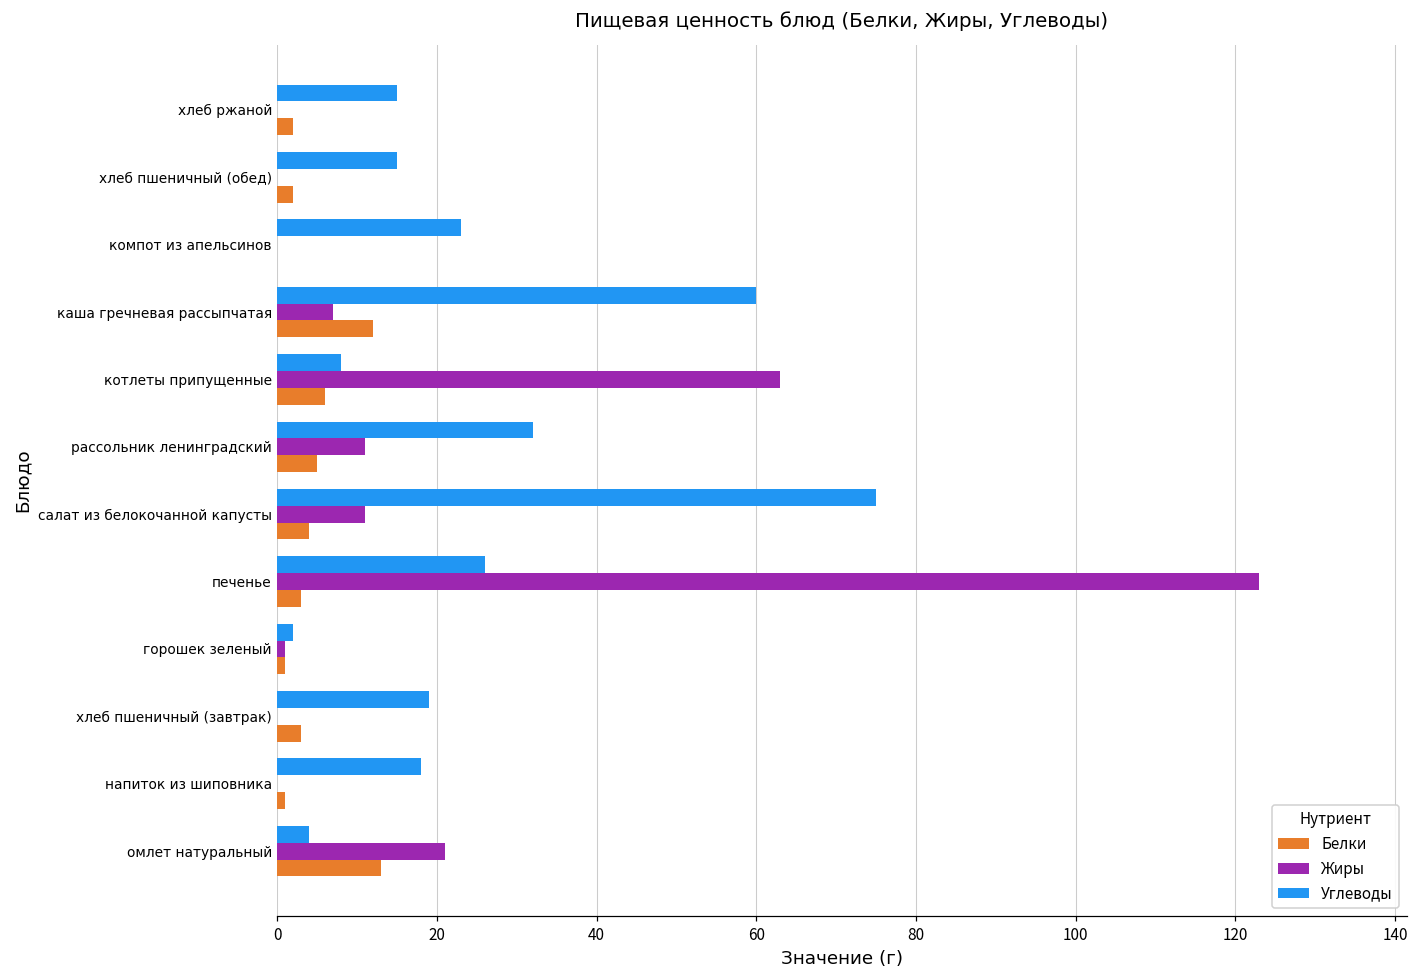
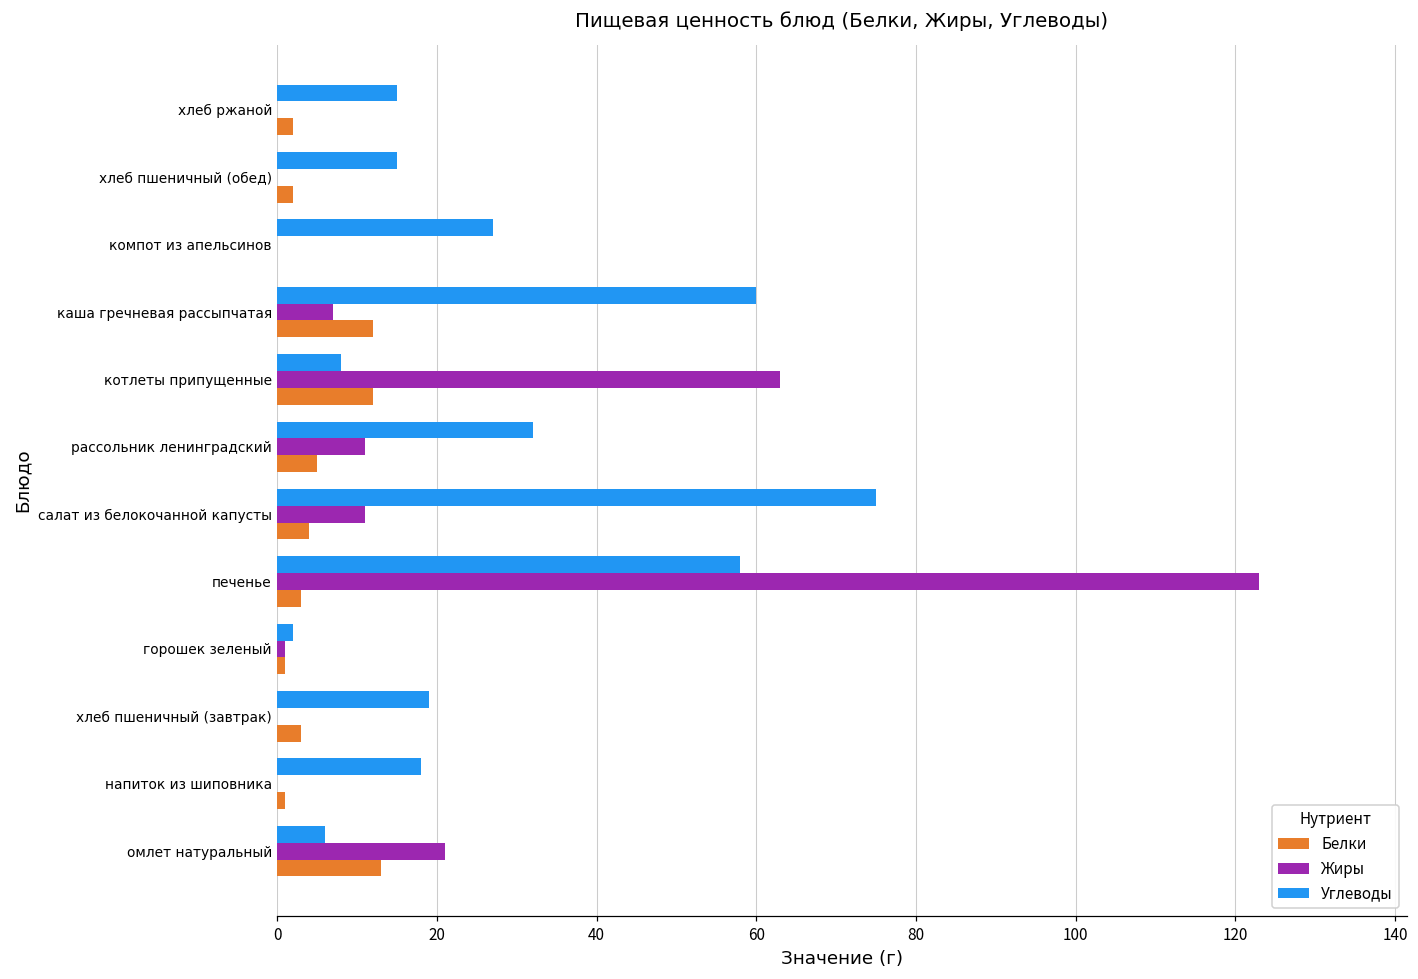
Углеводы, компот из апельсинов: 23 -> 27
Белки, котлеты припущенные: 6 -> 12
Углеводы, печенье: 26 -> 58
Углеводы, омлет натуральный: 4 -> 6
